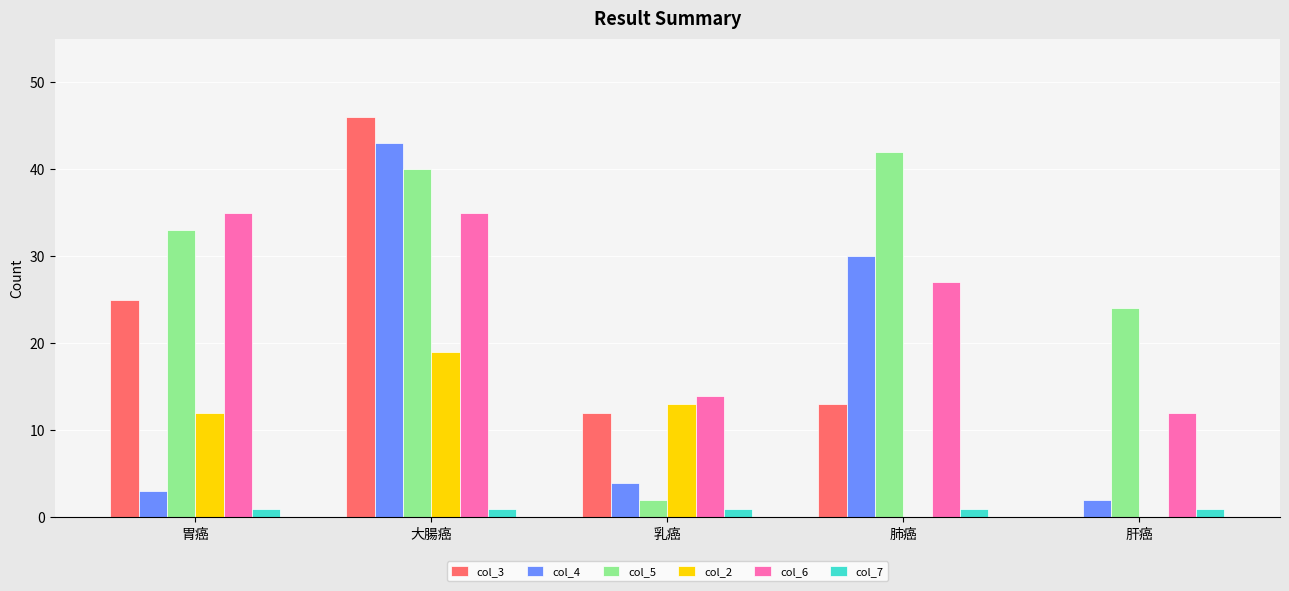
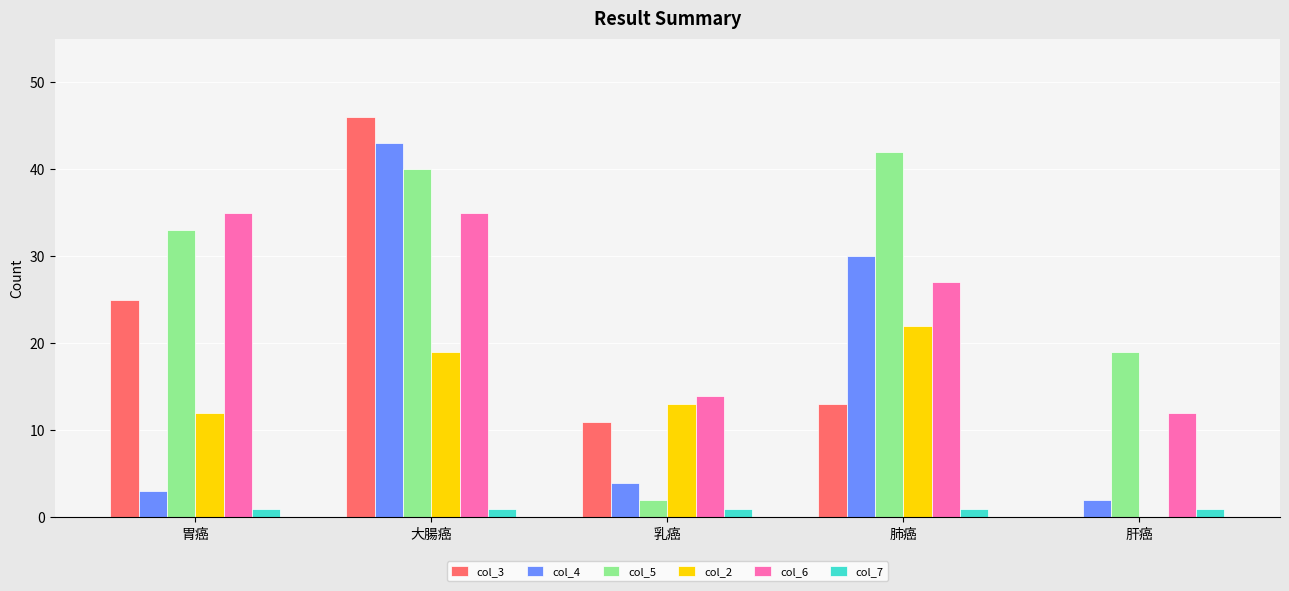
col_3, 乳癌: 12 -> 11
col_2, 肺癌: 0 -> 22
col_5, 肝癌: 24 -> 19
